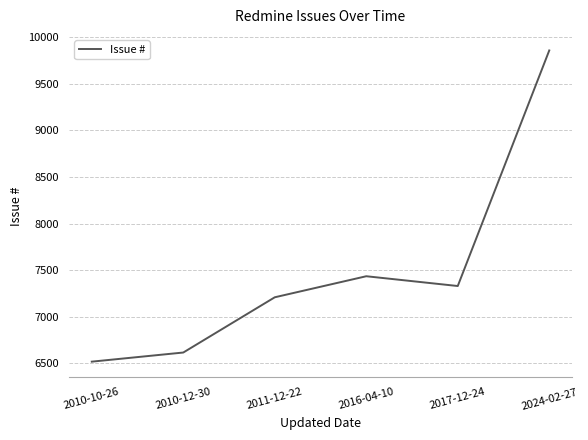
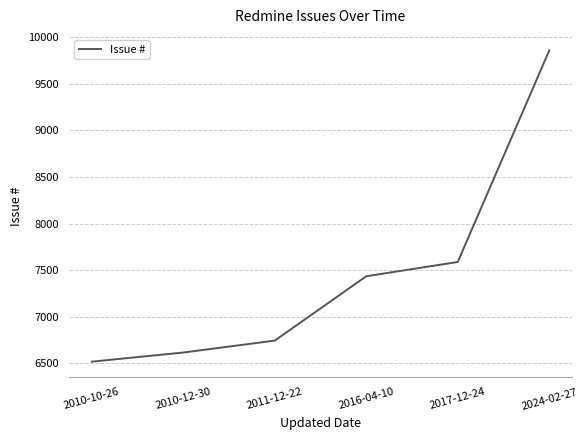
2011-12-22: 7200 -> 6700
2017-12-24: 7300 -> 7600
